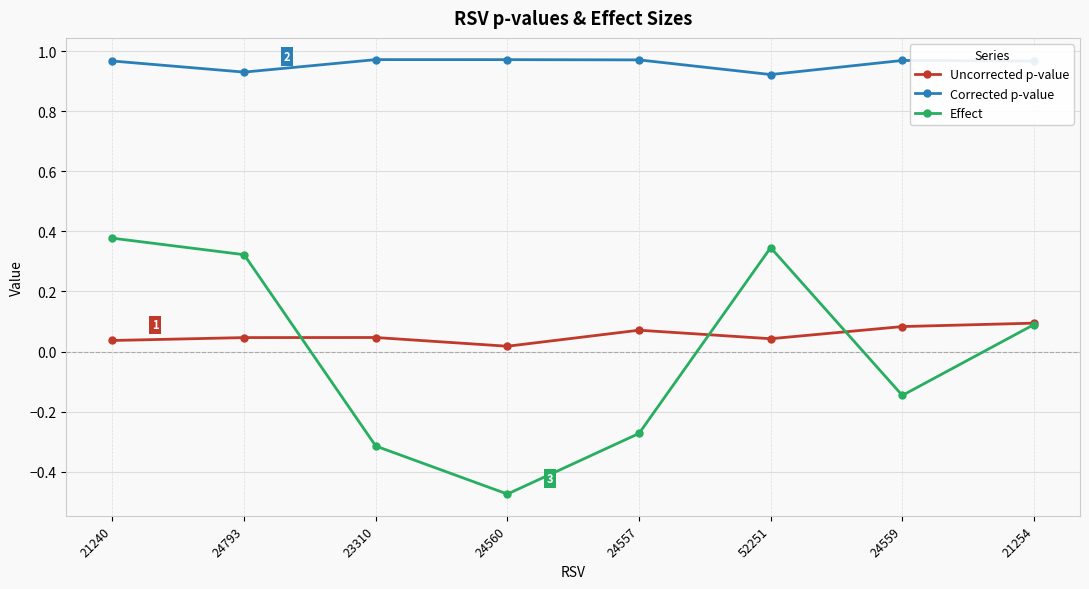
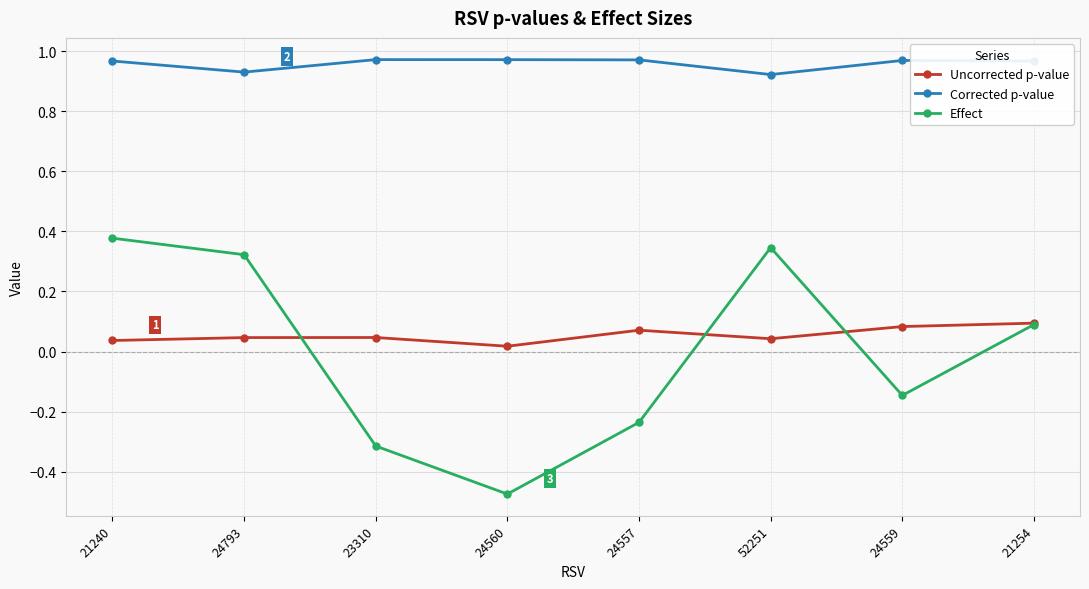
Effect, 24557: -0.27 -> -0.24
